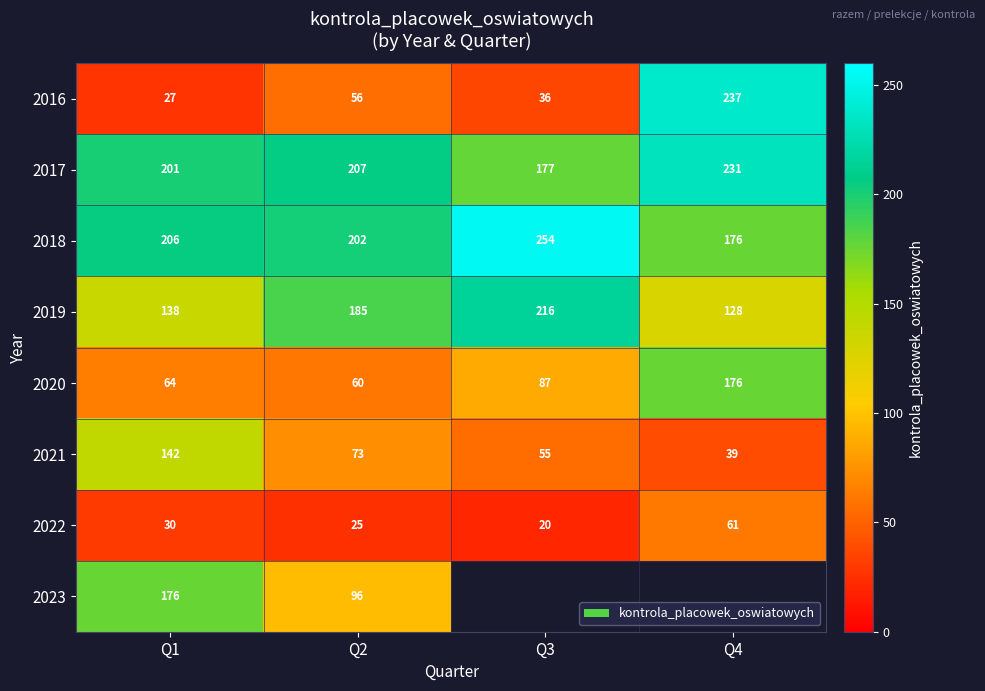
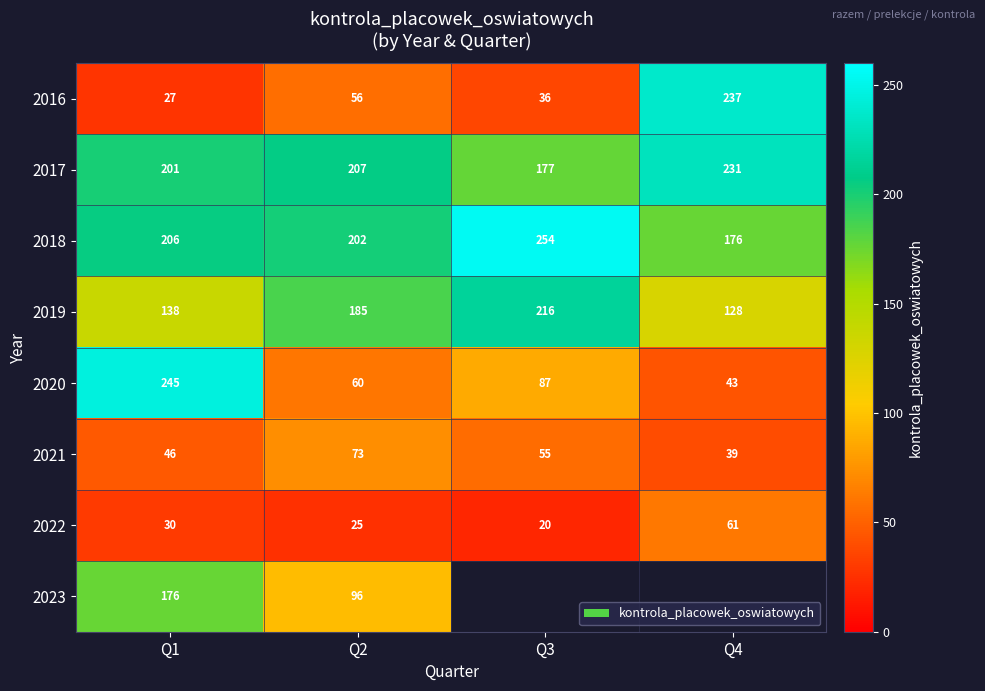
2020, Q1: 64 -> 245
2020, Q4: 176 -> 43
2021, Q1: 142 -> 46
